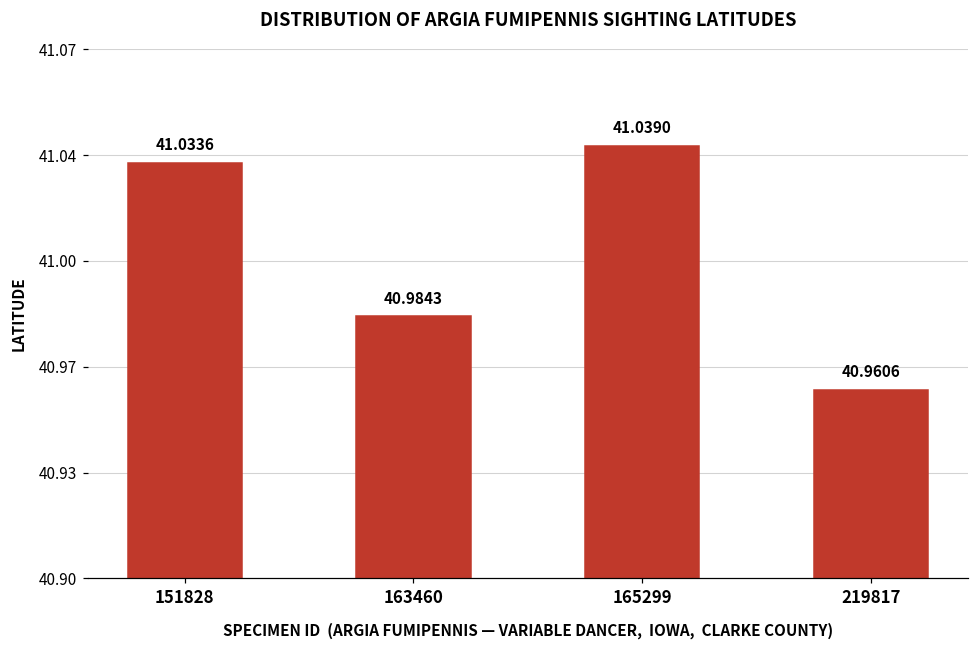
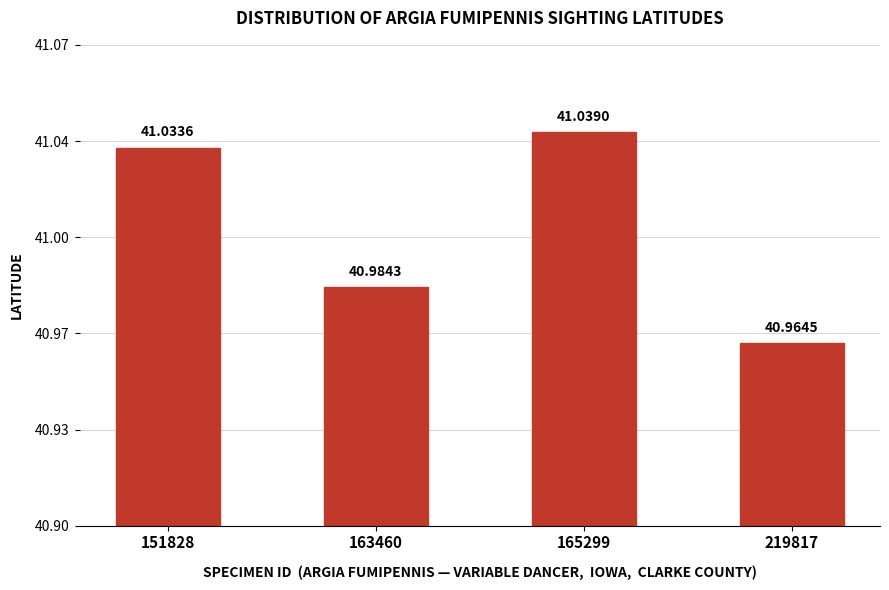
219817: 40.9606 -> 40.9645
